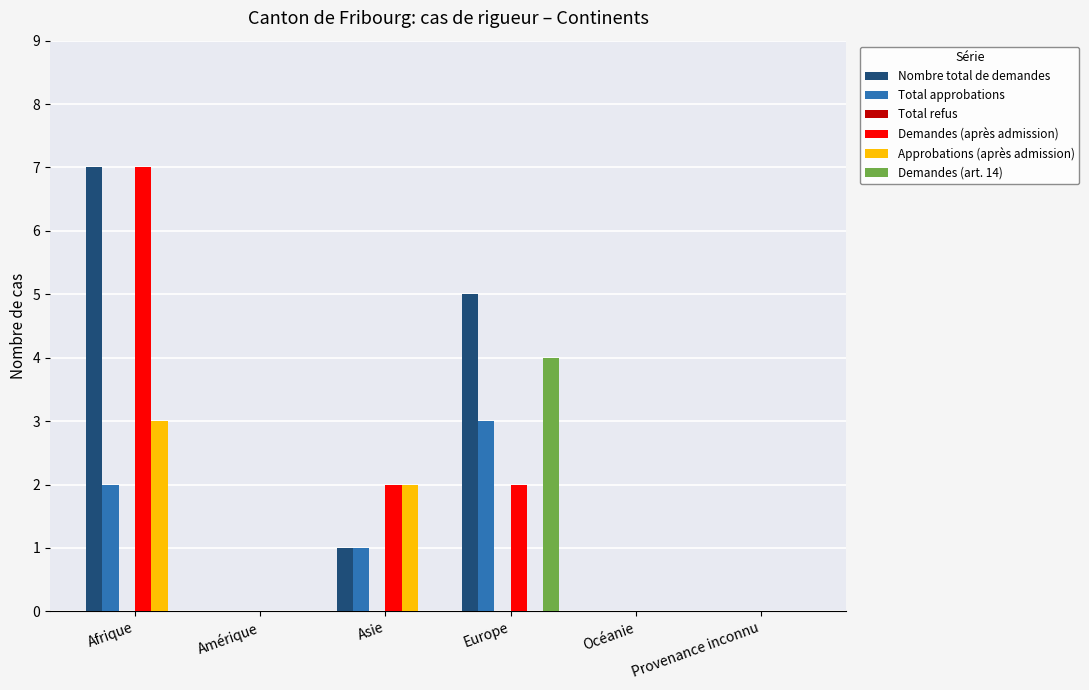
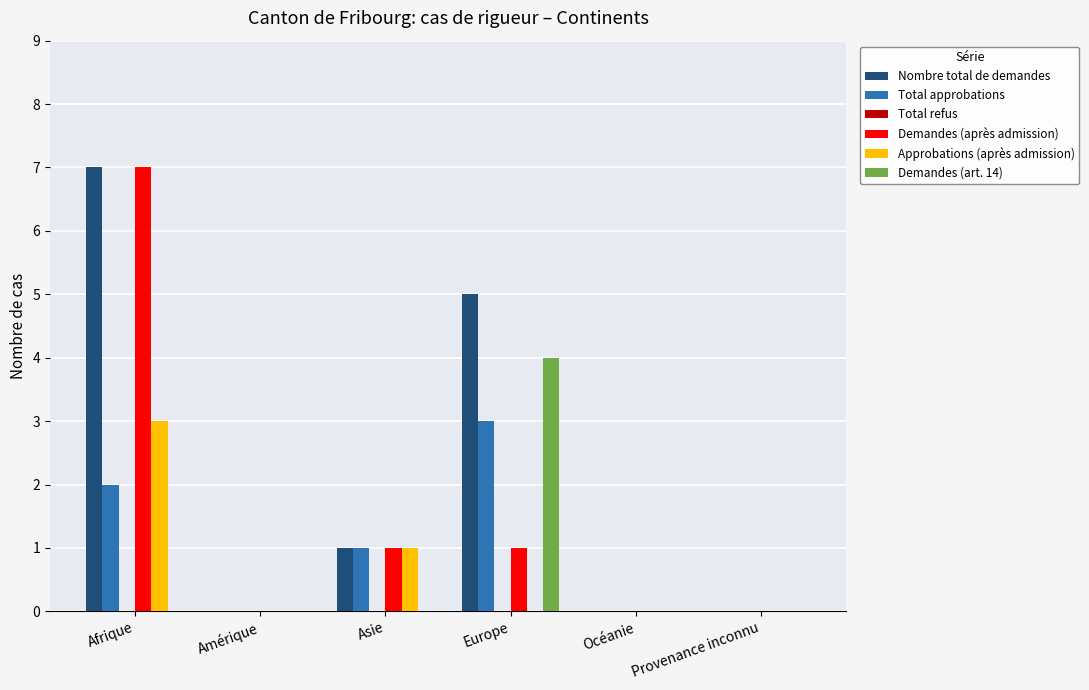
Demandes (après admission), Asie: 2 -> 1
Approbations (après admission), Asie: 2 -> 1
Demandes (après admission), Europe: 2 -> 1
